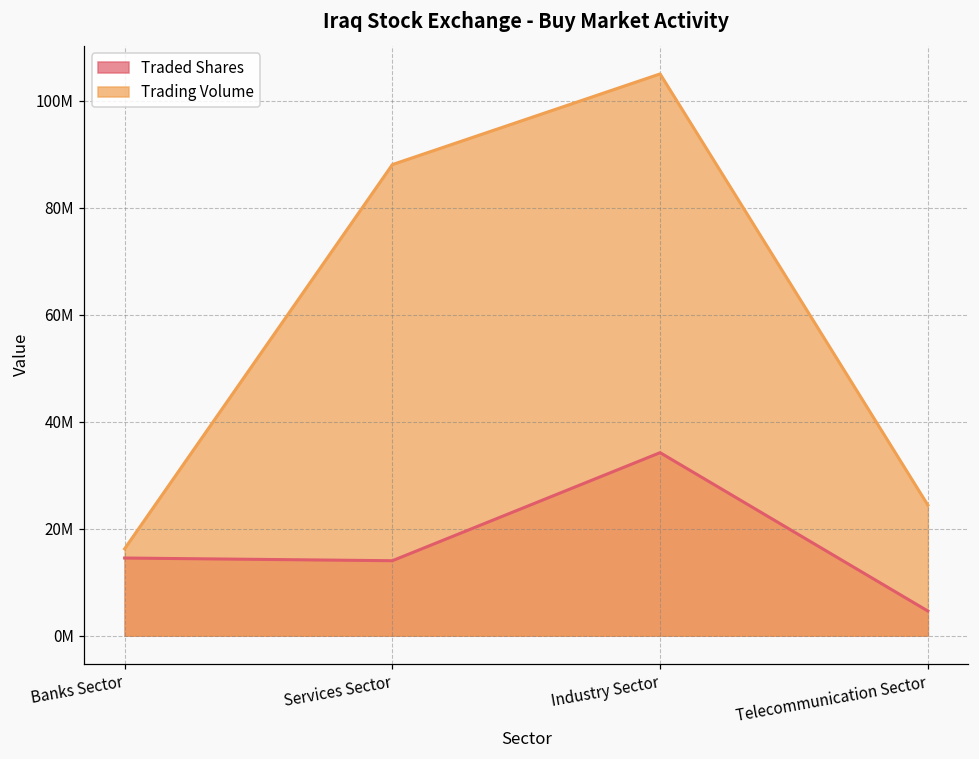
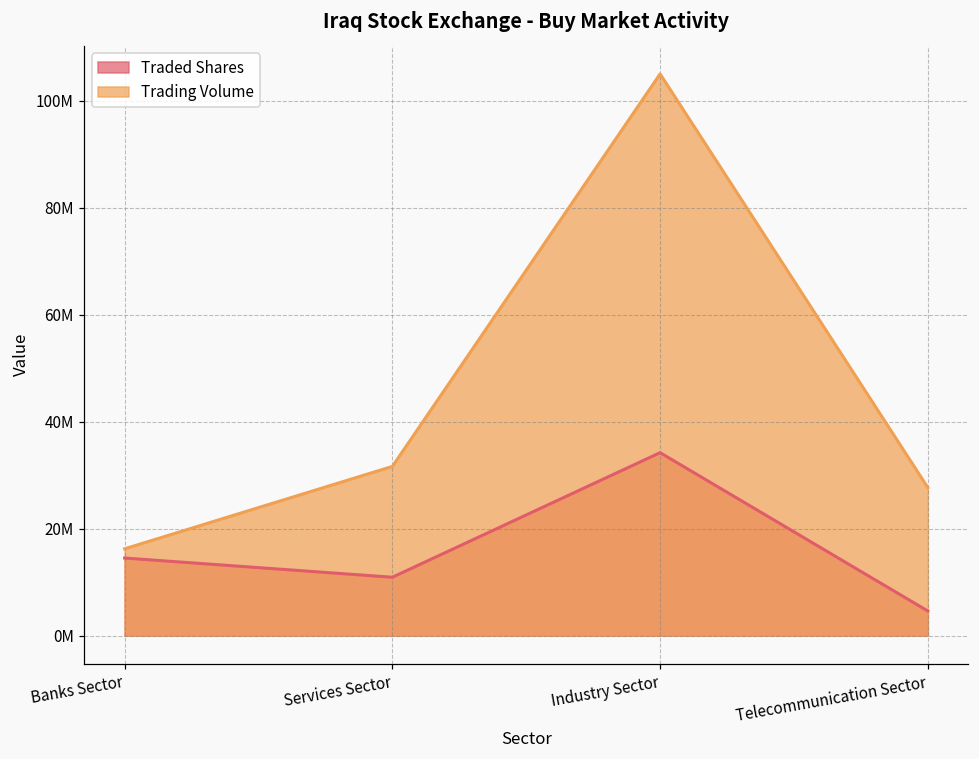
Traded Shares, Services Sector: 14000000 -> 11000000
Trading Volume, Services Sector: 88000000 -> 32000000
Trading Volume, Telecommunication Sector: 24000000 -> 28000000
